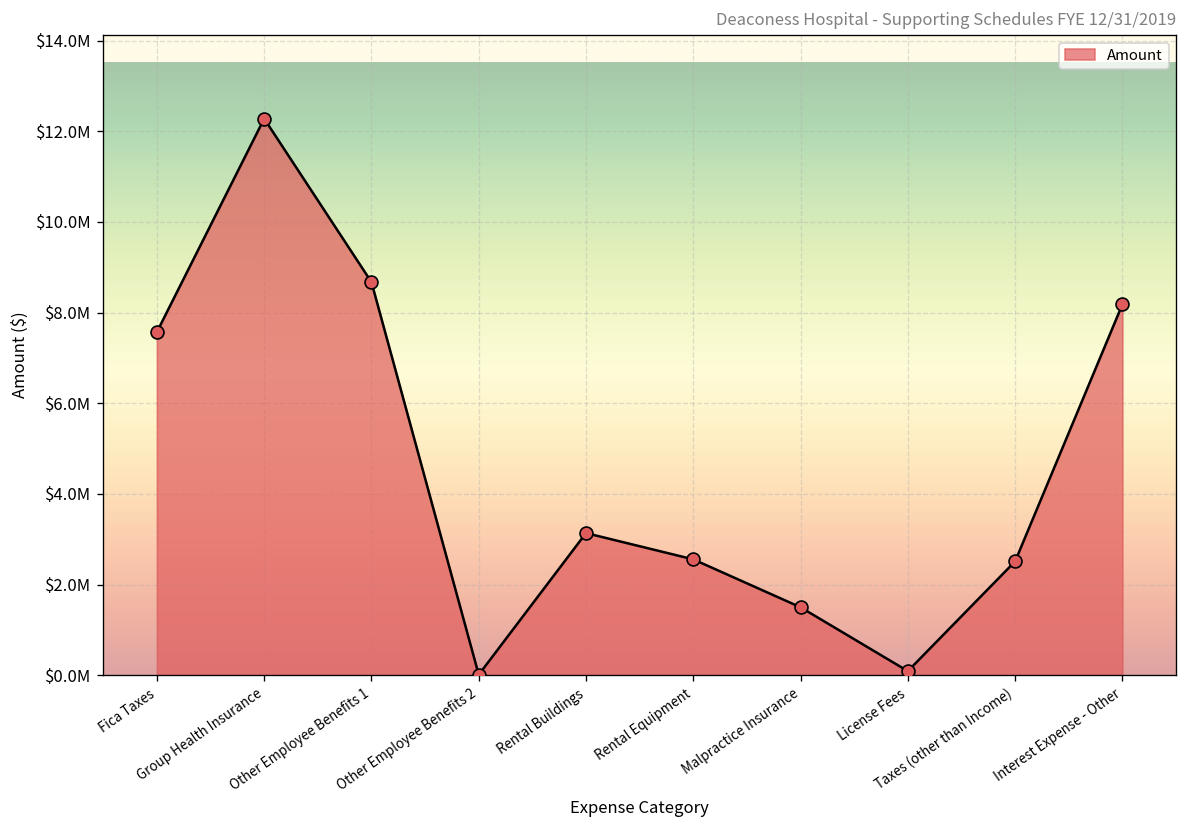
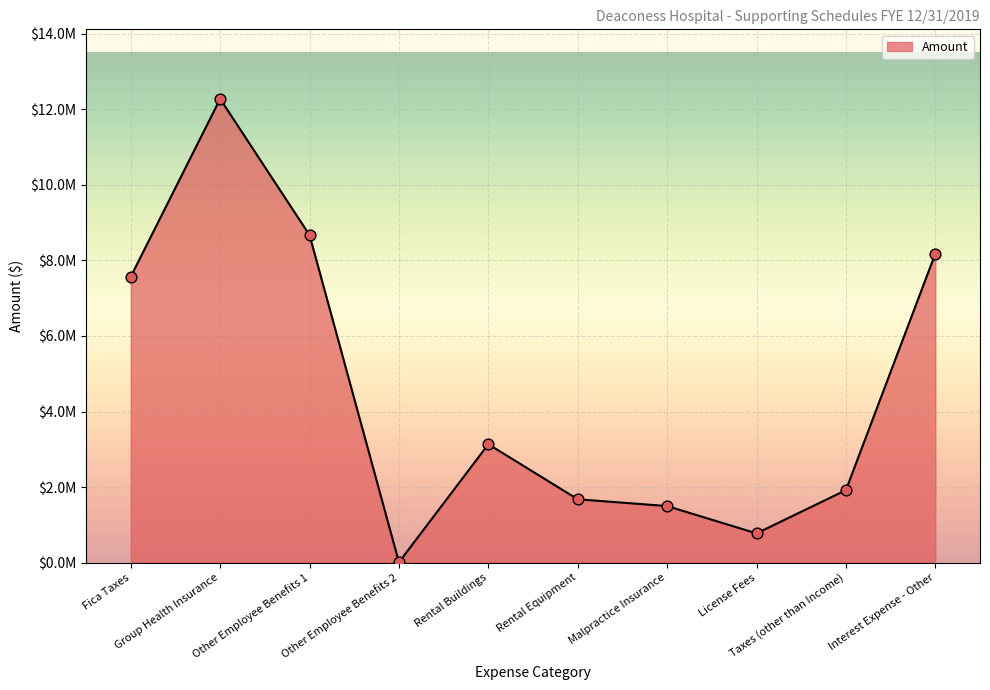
Rental Equipment: $2600000 -> $1700000
License Fees: $100000 -> $800000
Taxes (other than Income): $2500000 -> $1900000
